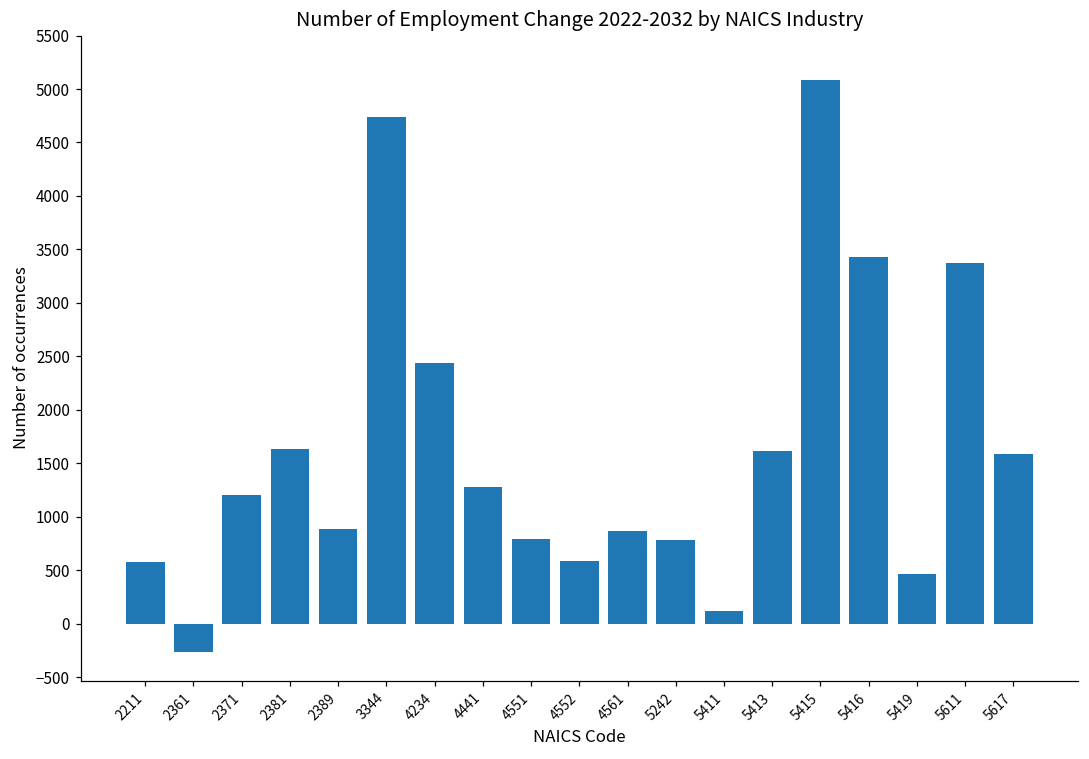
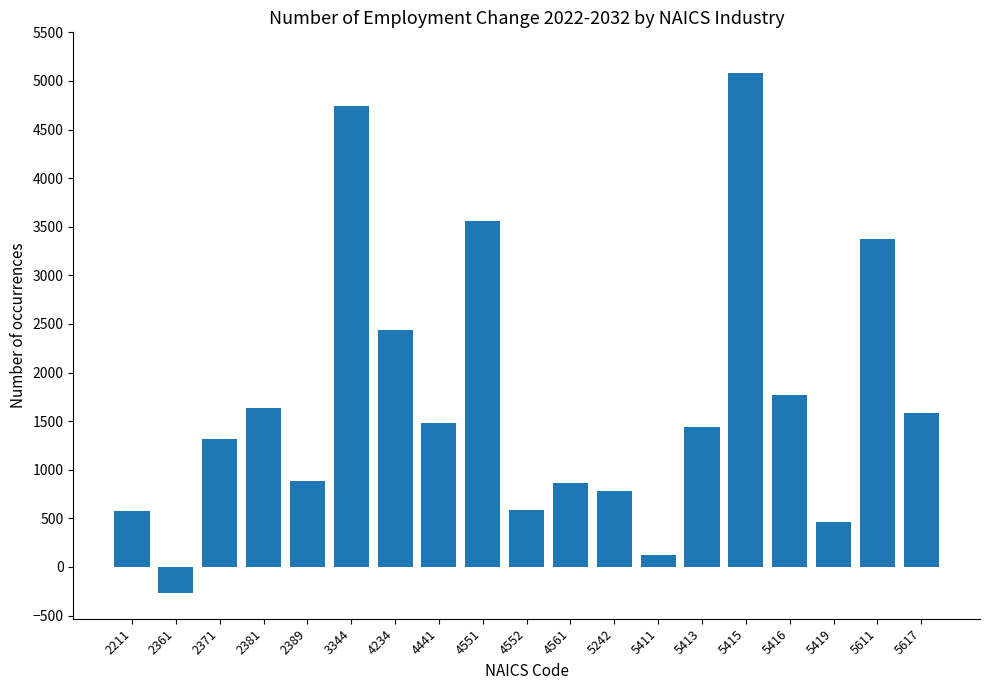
2371: 1200 -> 1300
4441: 1300 -> 1500
4551: 800 -> 3600
5413: 1600 -> 1400
5416: 3400 -> 1800
